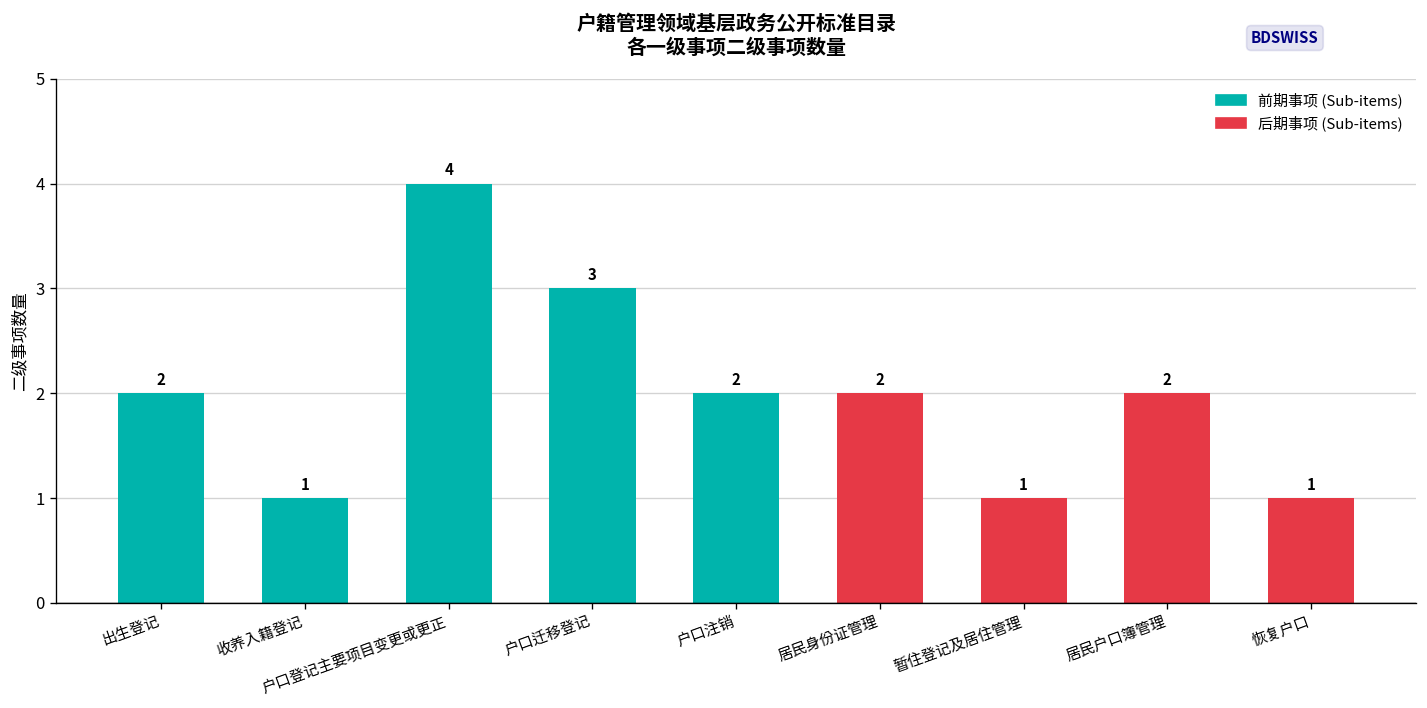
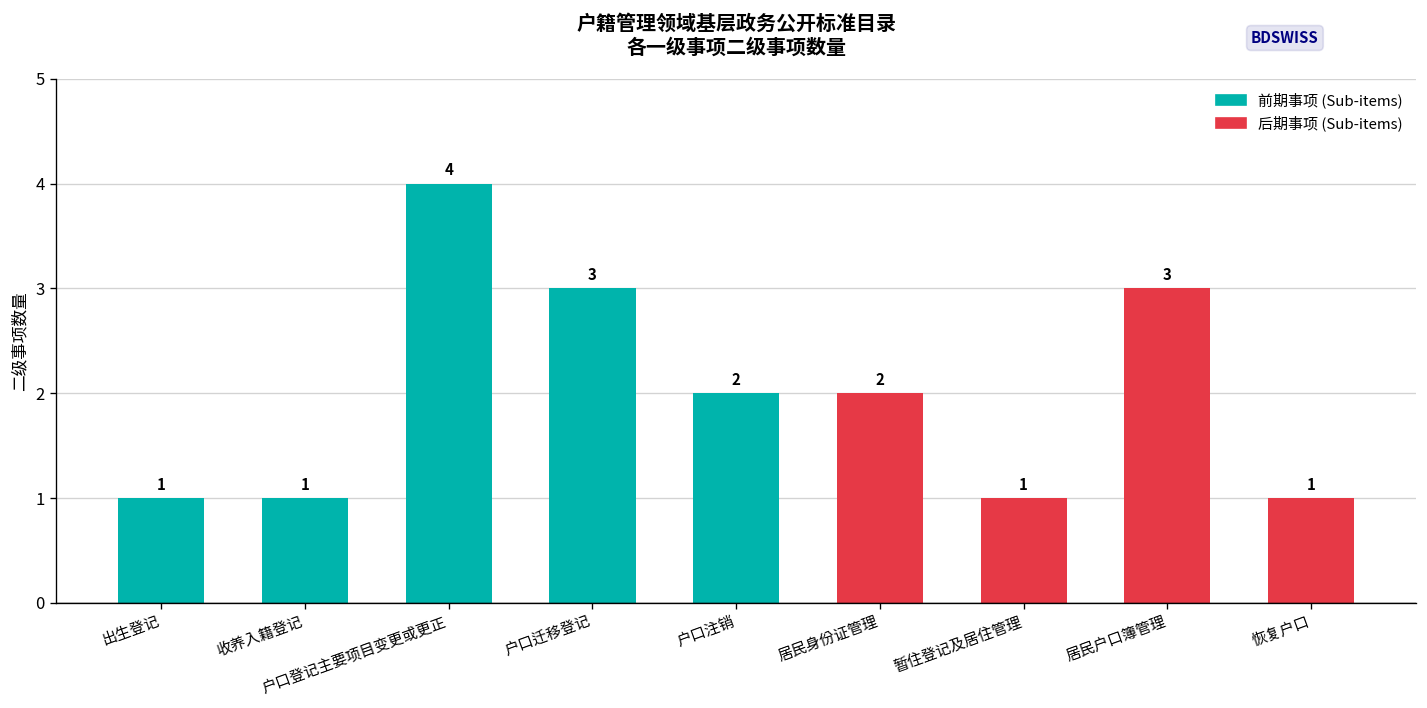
出生登记: 2 -> 1
居民户口簿管理: 2 -> 3
